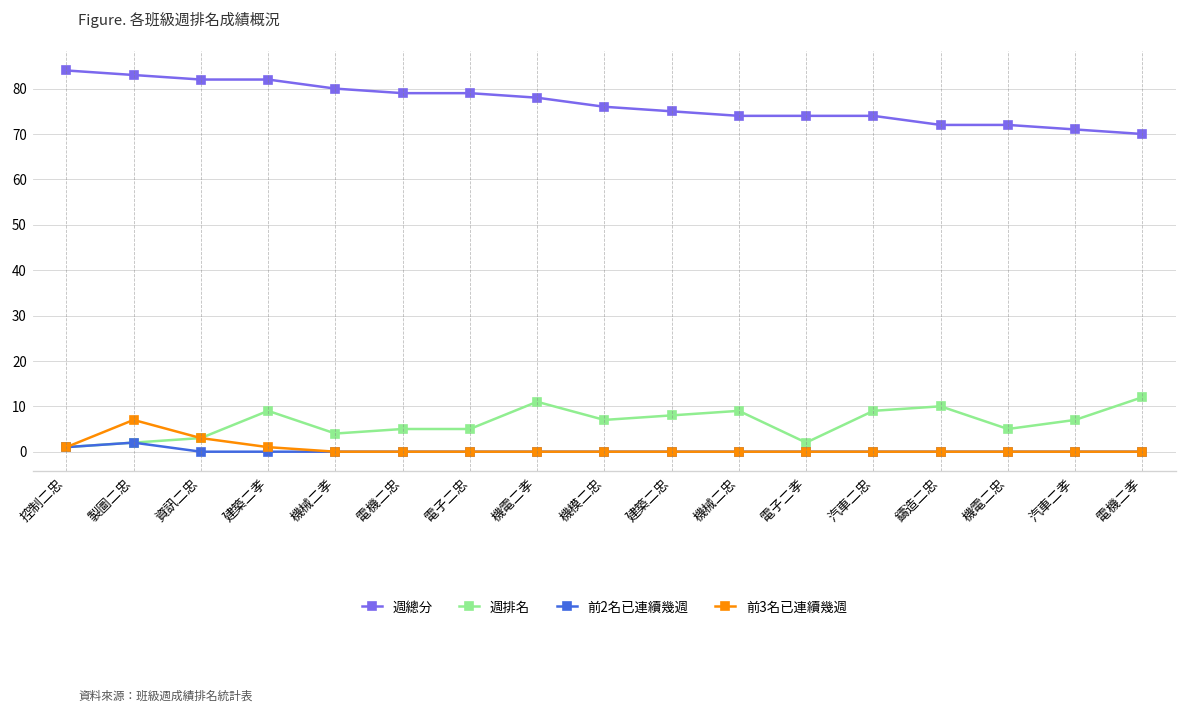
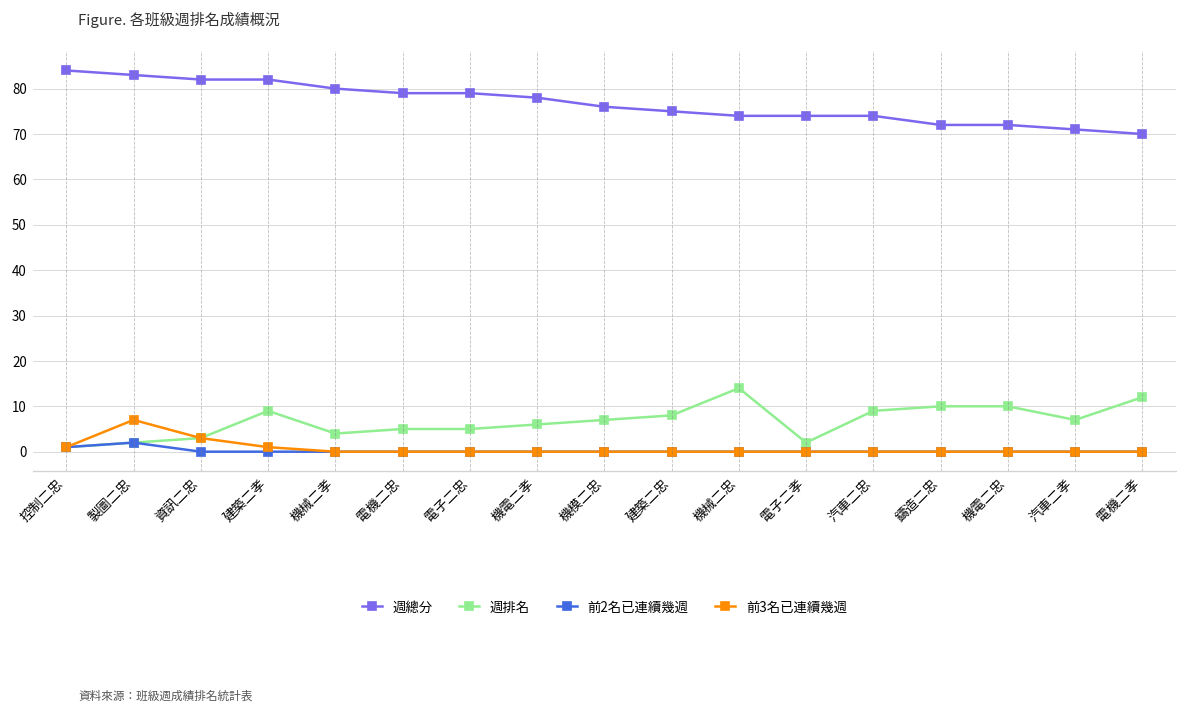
週排名, 機電二孝: 11 -> 6
週排名, 機械二忠: 9 -> 14
週排名, 機電二忠: 5 -> 10
